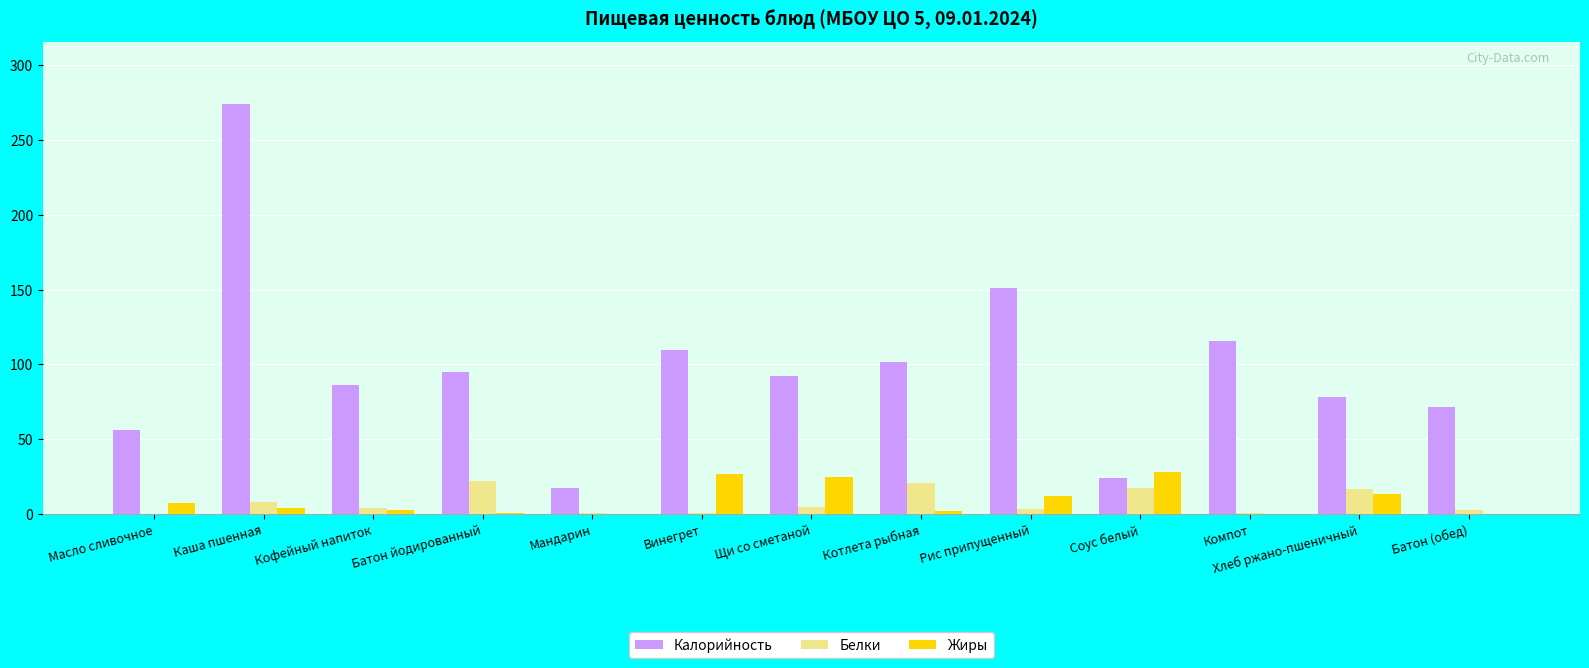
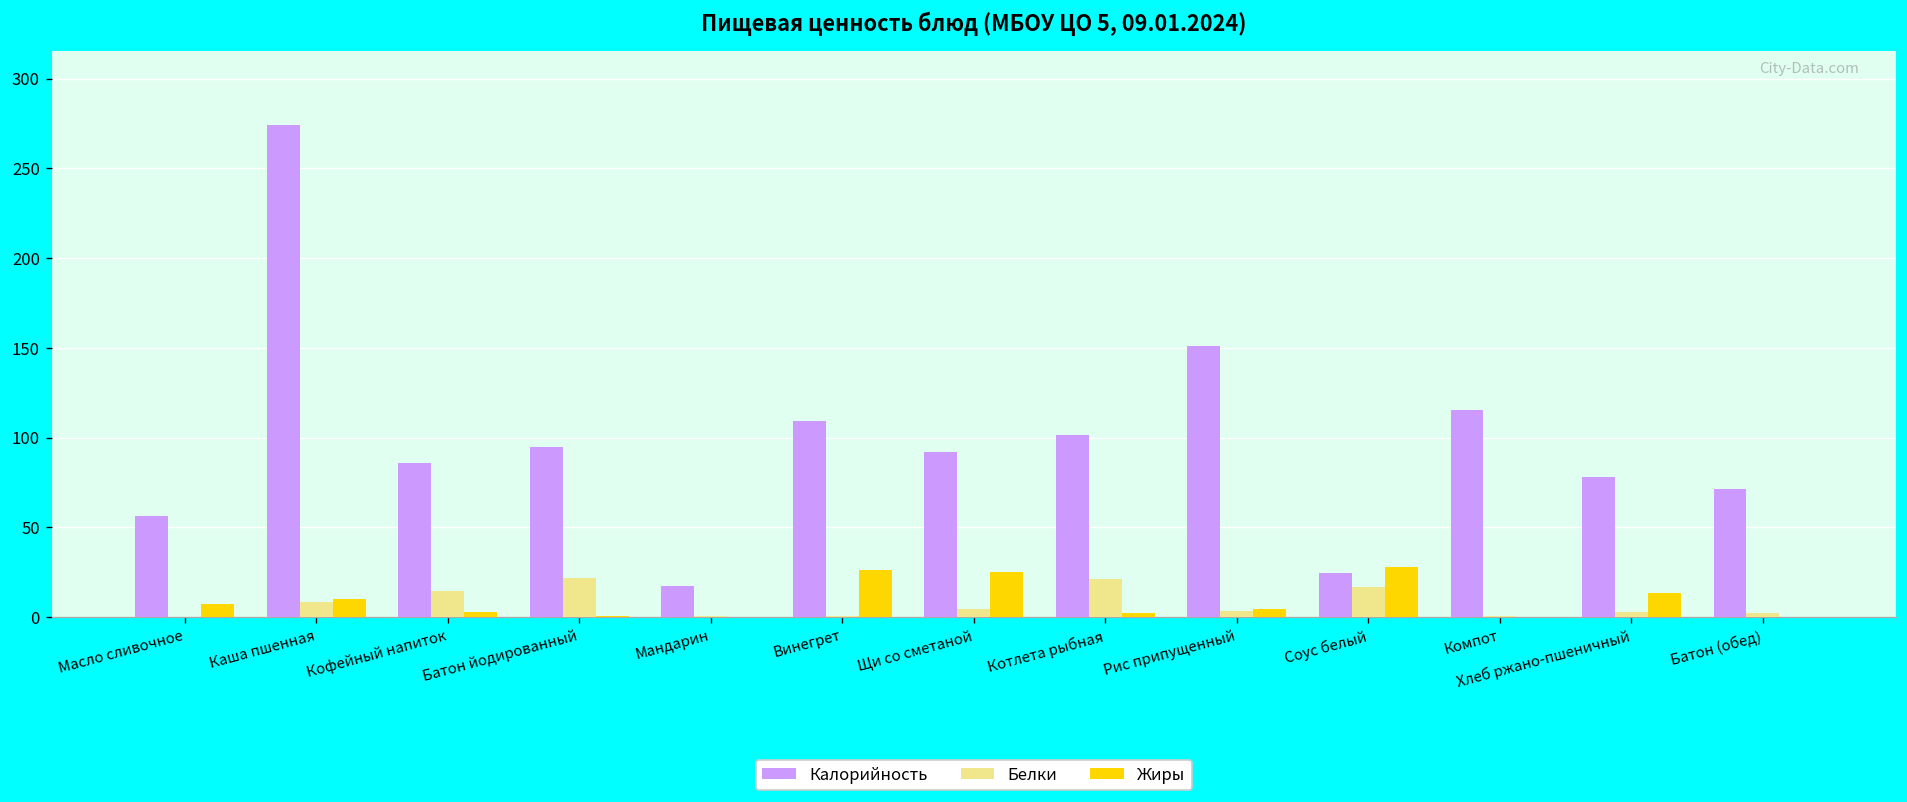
Жиры, Каша пшенная: 4 -> 10
Белки, Кофейный напиток: 4 -> 15
Жиры, Рис припущенный: 12 -> 5
Белки, Хлеб ржано-пшеничный: 17 -> 3
